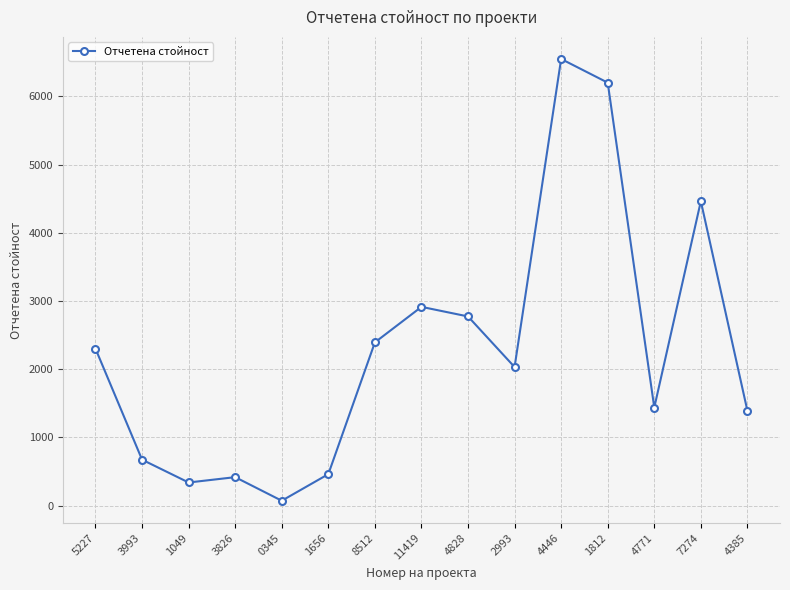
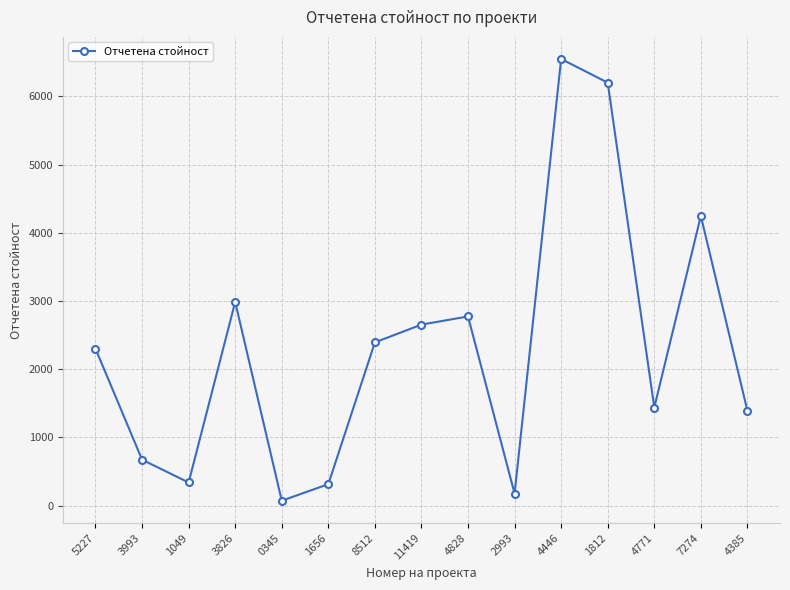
3826: 400 -> 3000
1656: 500 -> 300
11419: 2900 -> 2700
2993: 2000 -> 200
7274: 4500 -> 4200
